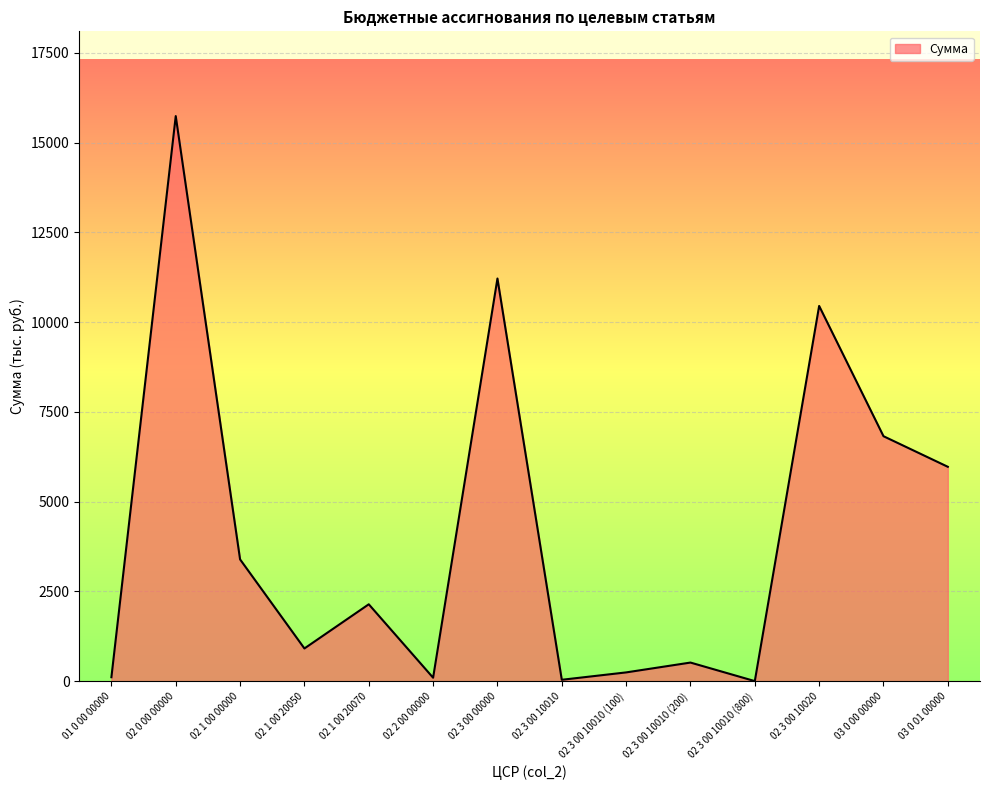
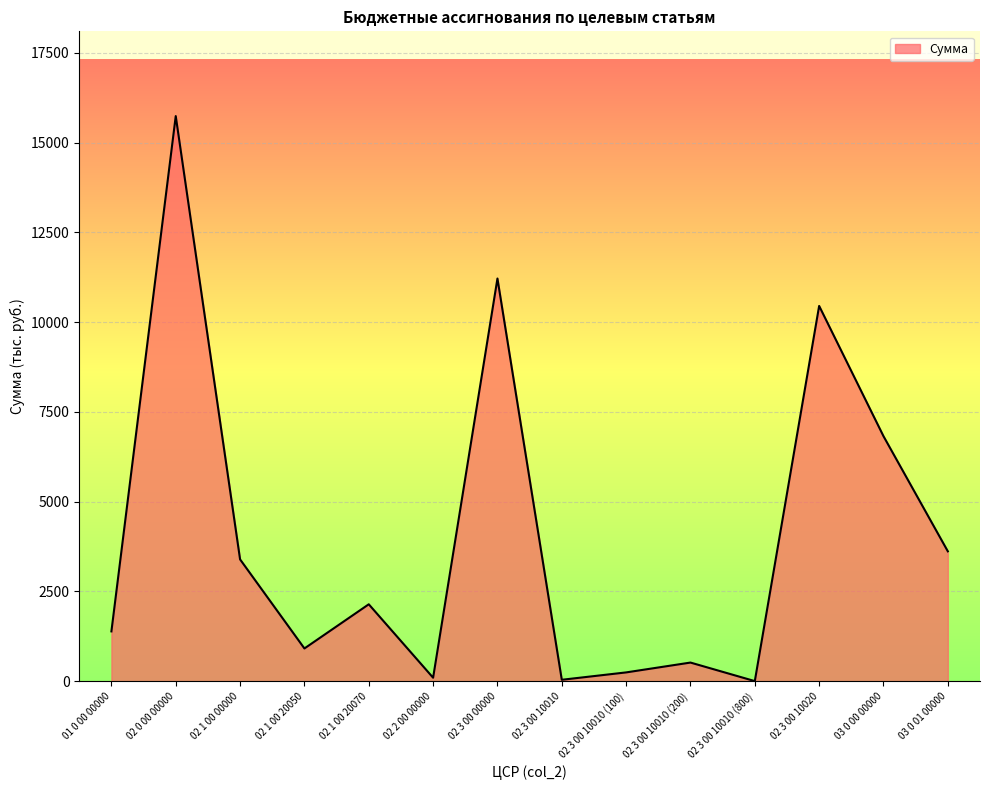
01 0 00 00000: 100 -> 1400
03 0 01 00000: 6000 -> 3600
